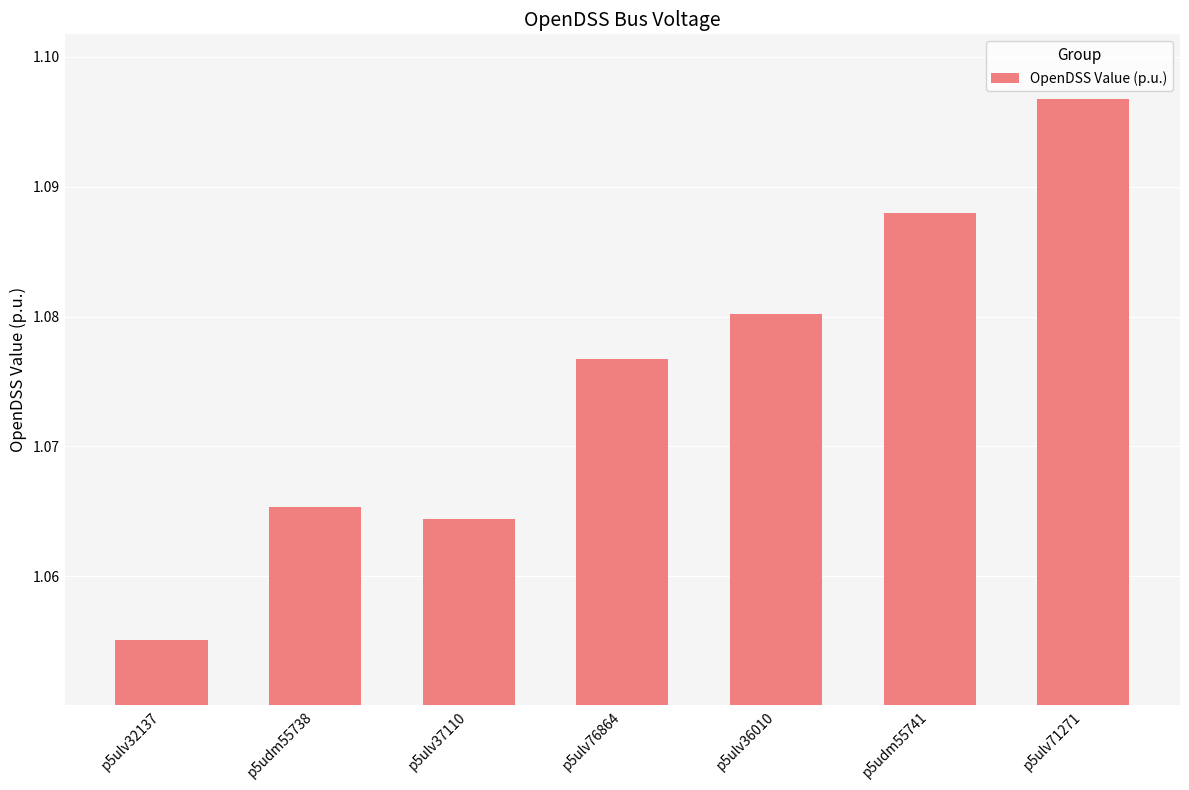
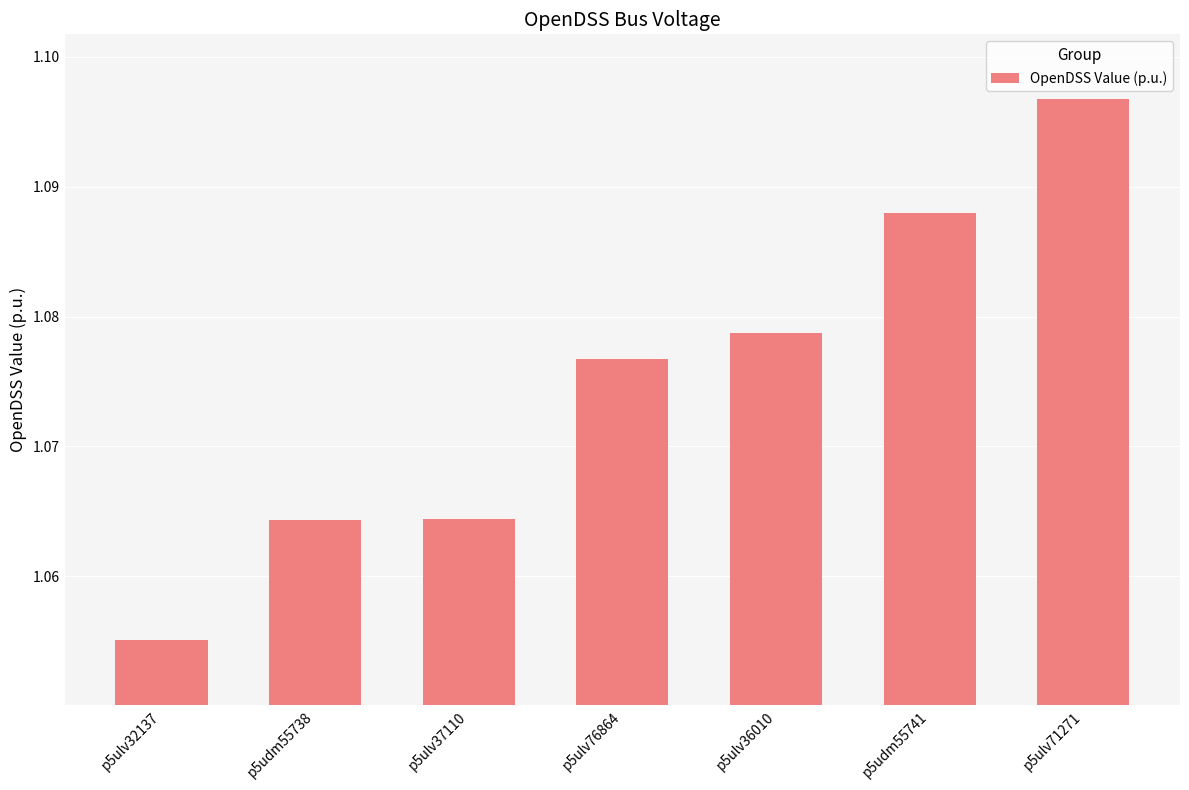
p5udm55738: 1.0653 -> 1.0643
p5ulv36010: 1.0802 -> 1.0787
